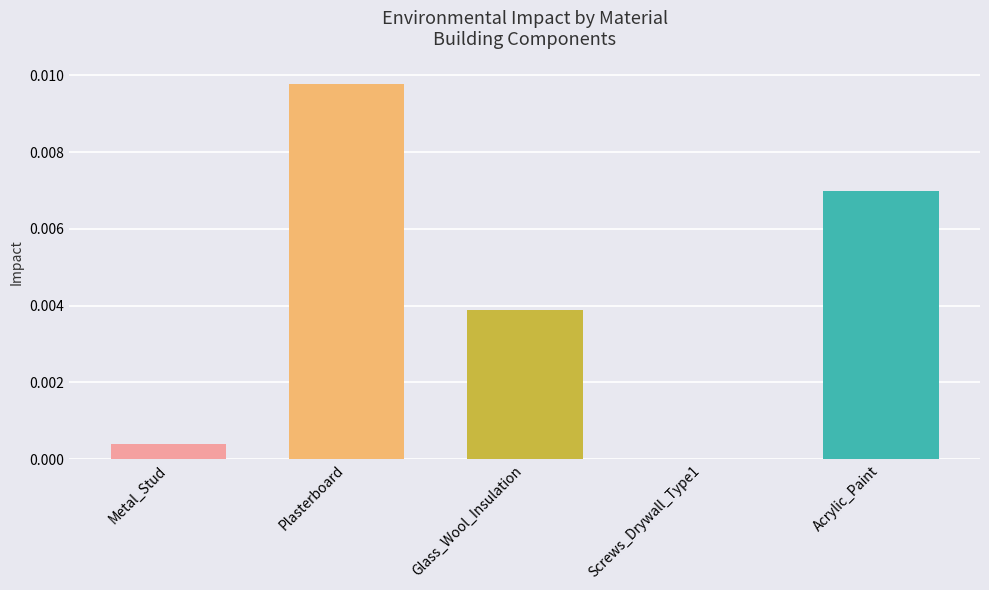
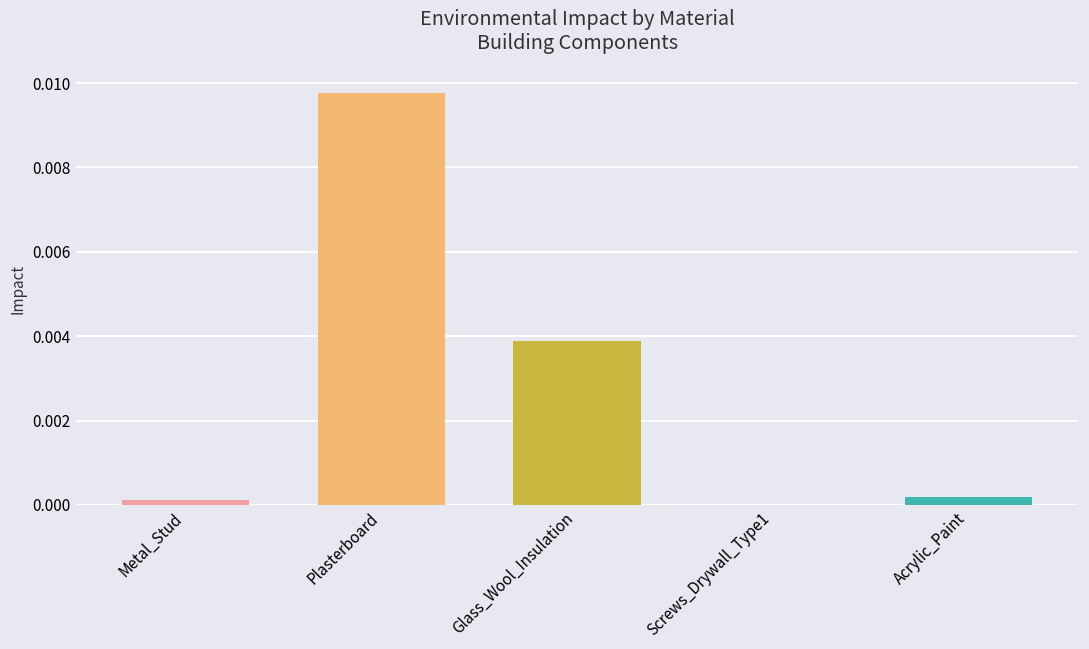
Metal_Stud: 0.0004 -> 0.0001
Acrylic_Paint: 0.0070 -> 0.0002
